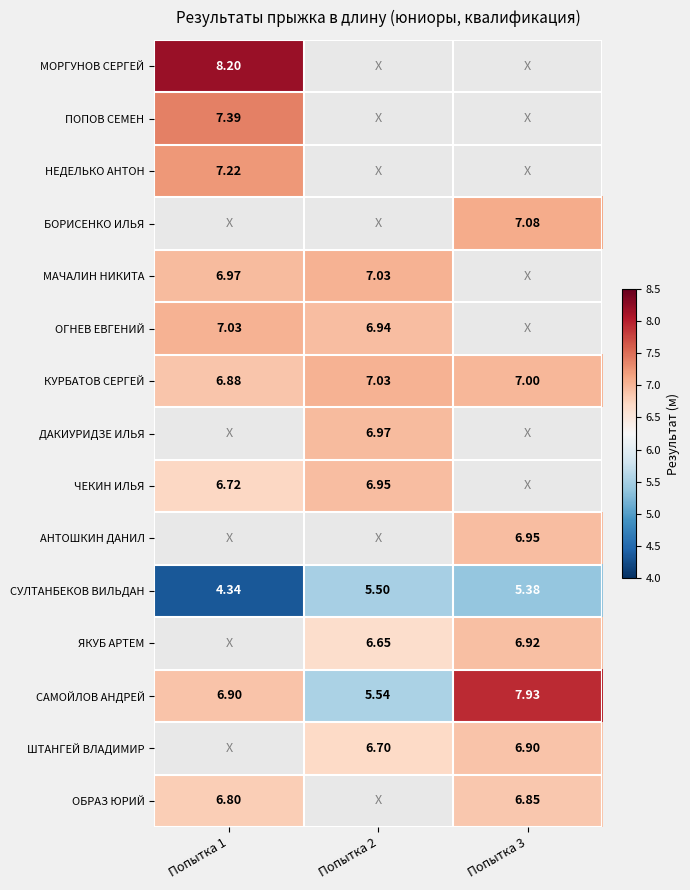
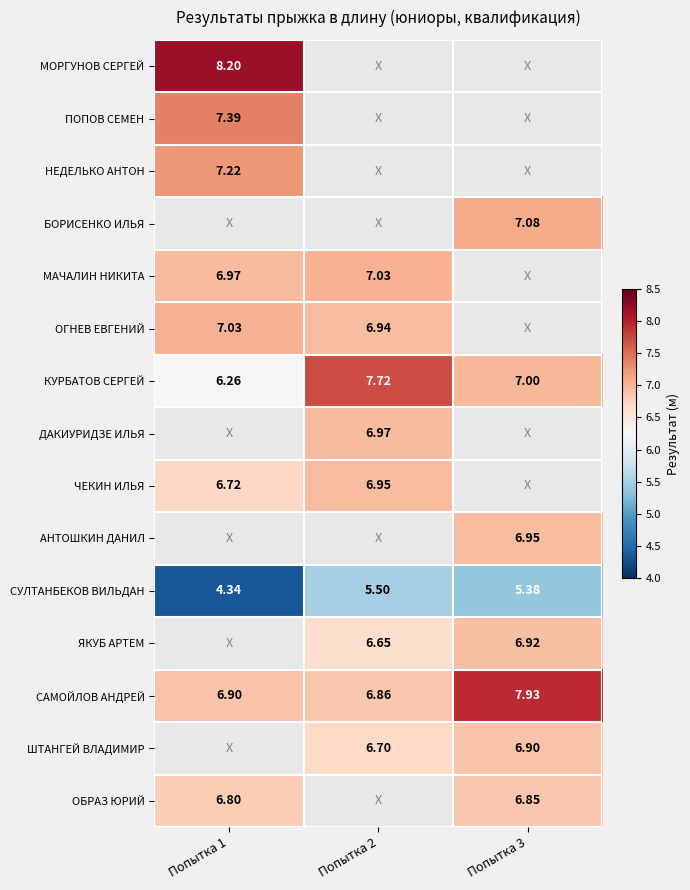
КУРБАТОВ СЕРГЕЙ, Попытка 1: 6.88 -> 6.26
КУРБАТОВ СЕРГЕЙ, Попытка 2: 7.03 -> 7.72
САМОЙЛОВ АНДРЕЙ, Попытка 2: 5.54 -> 6.86
